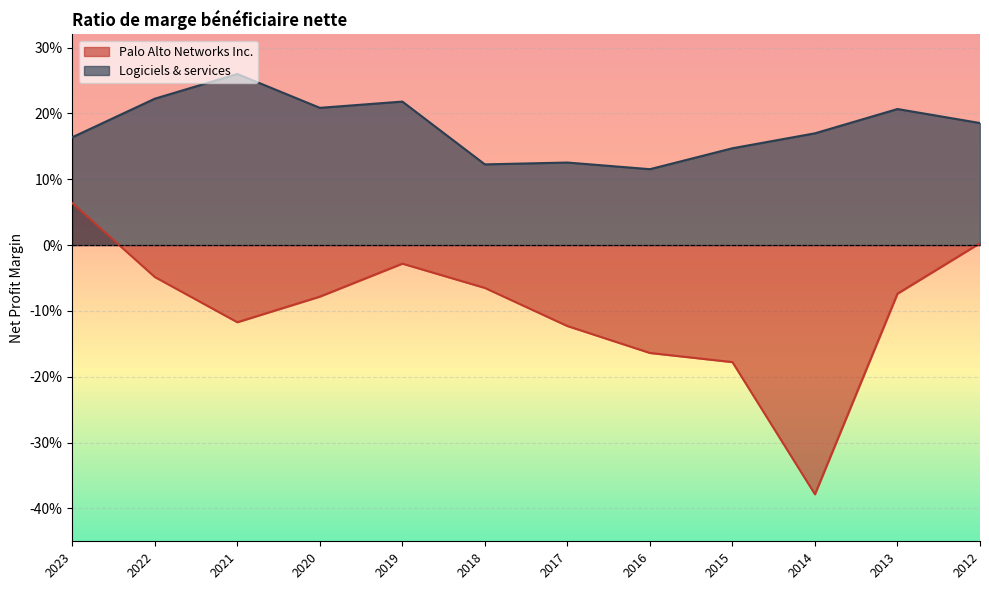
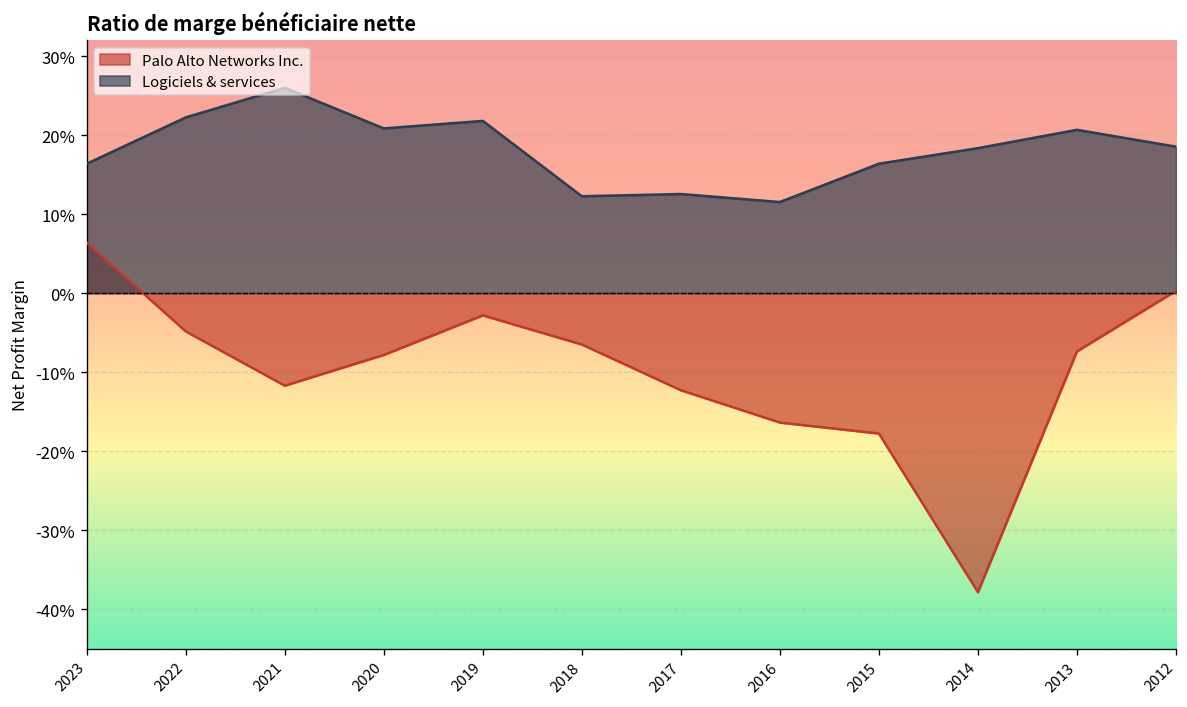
Logiciels & services, 2015: 15% -> 16%
Logiciels & services, 2014: 17% -> 18%
